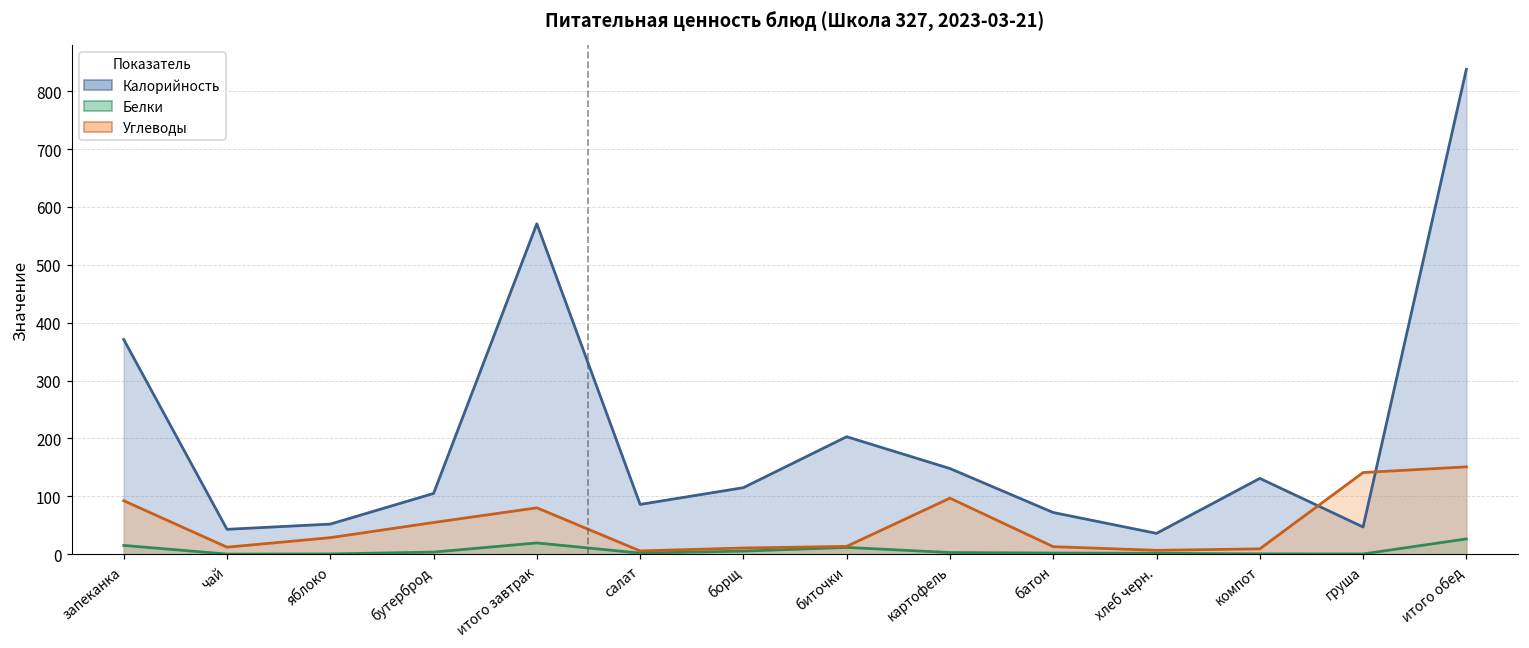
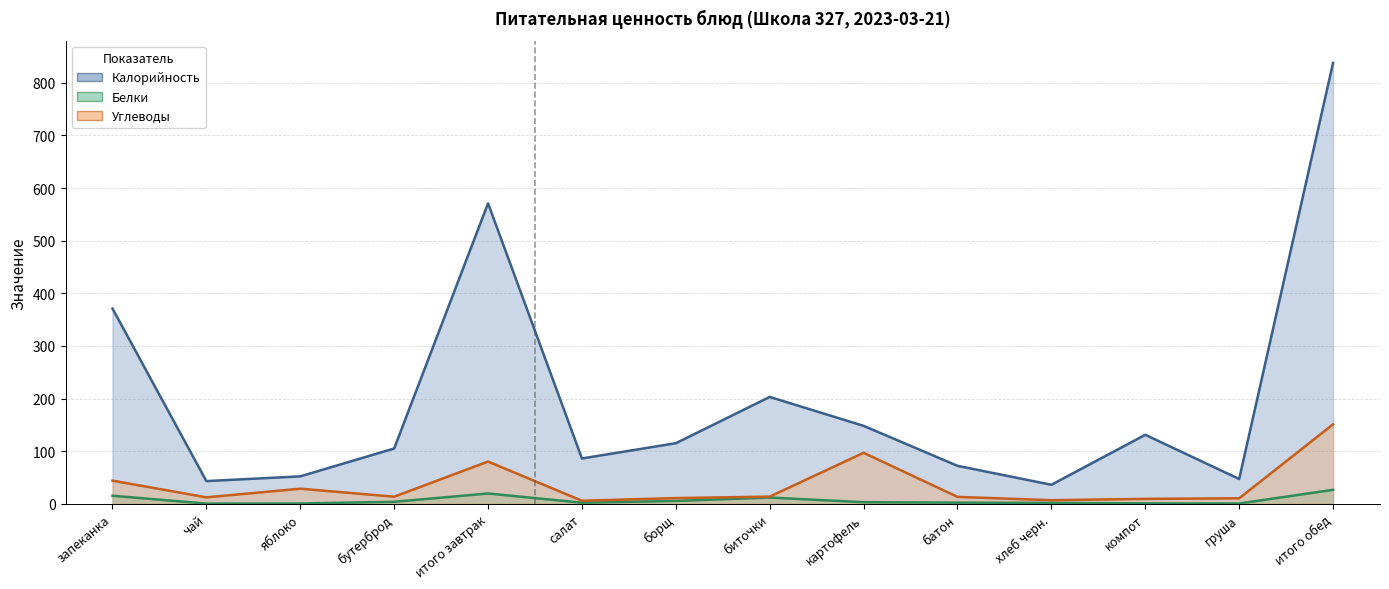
Углеводы, запеканка: 90 -> 40
Углеводы, бутерброд: 50 -> 10
Углеводы, груша: 140 -> 10
